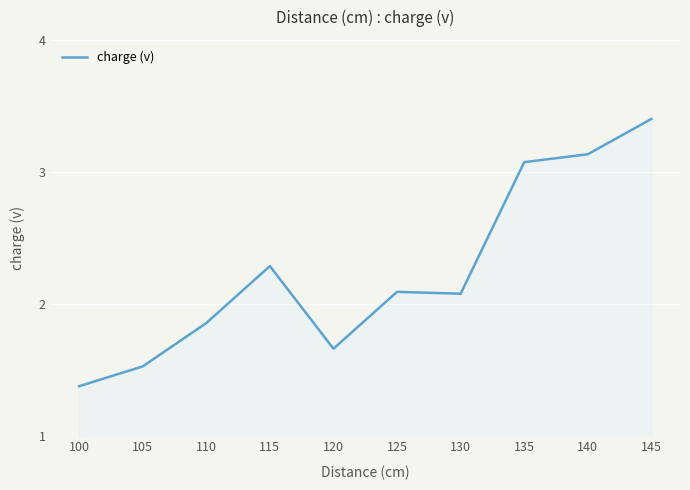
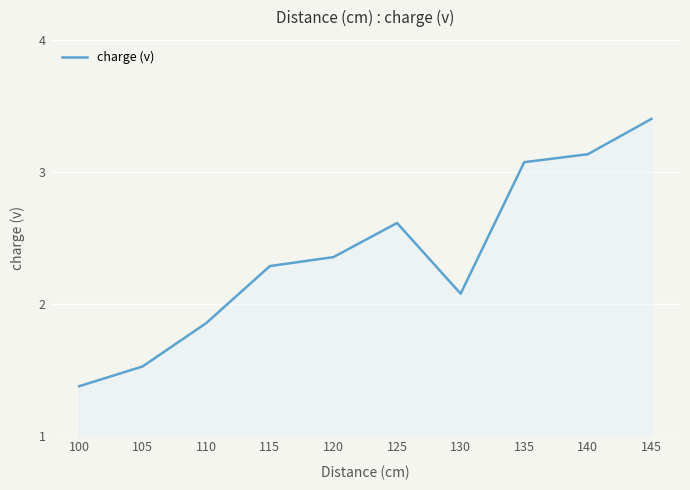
120: 1.66 -> 2.36
125: 2.09 -> 2.62
